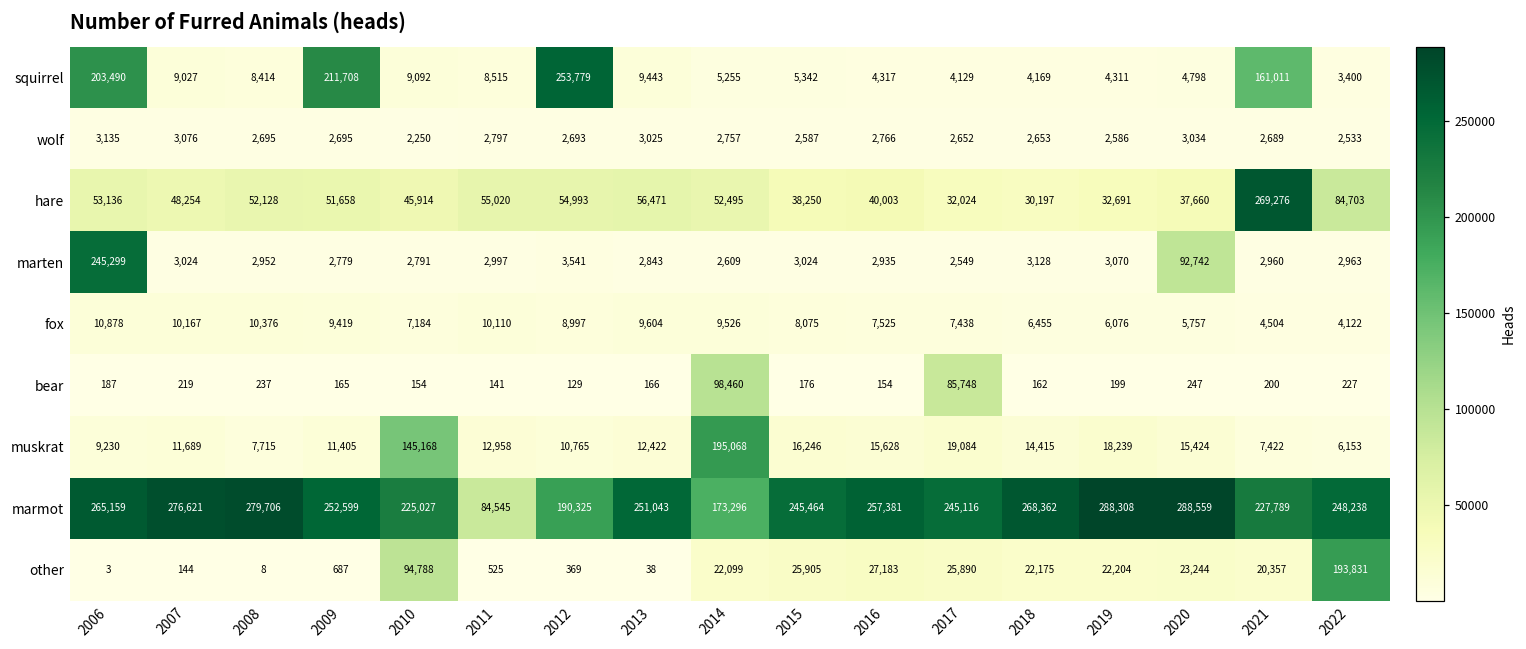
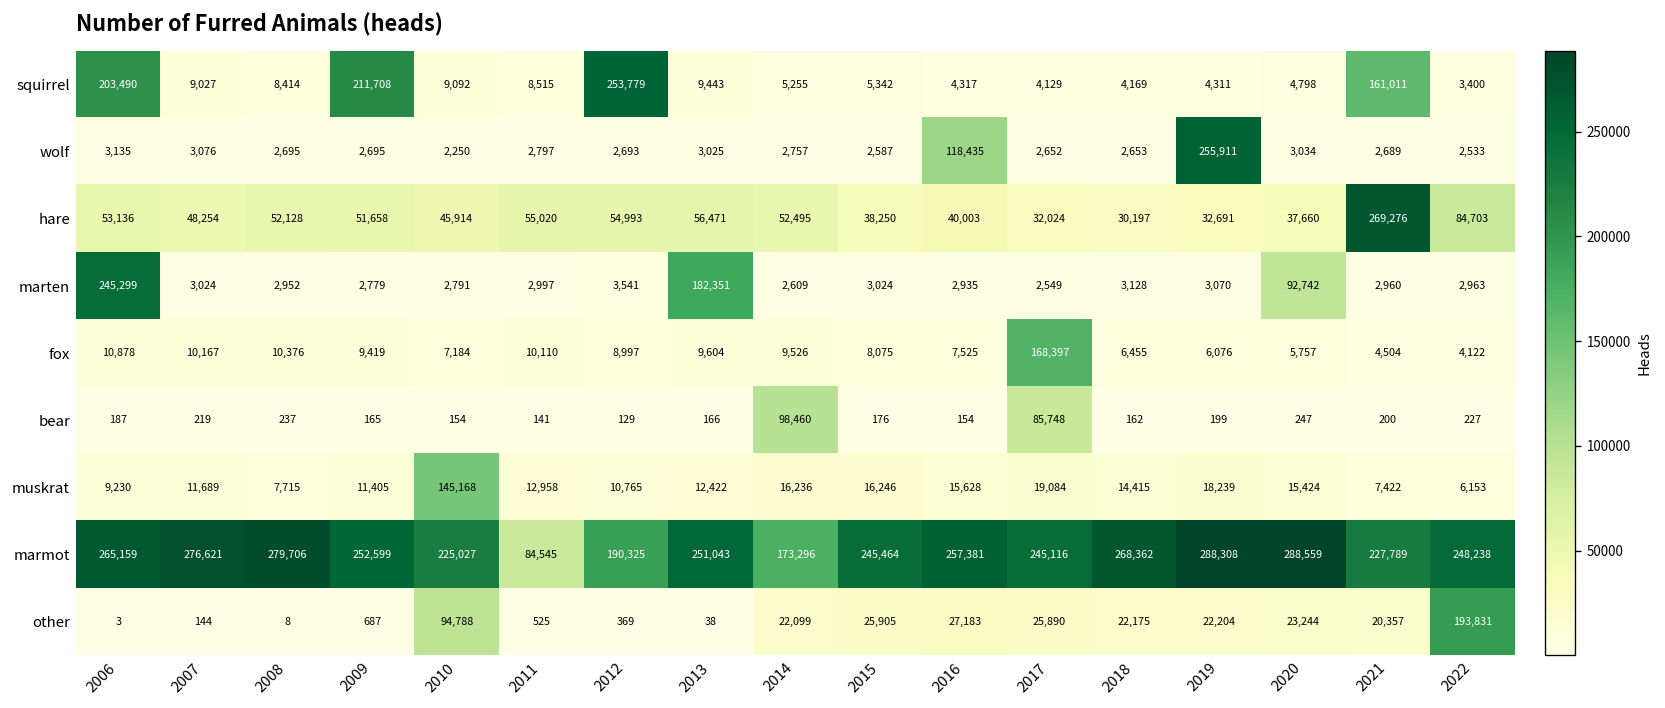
wolf, 2016: 2,766 -> 118,435
wolf, 2019: 2,586 -> 255,911
marten, 2013: 2,843 -> 182,351
fox, 2017: 7,438 -> 168,397
muskrat, 2014: 195,068 -> 16,236
